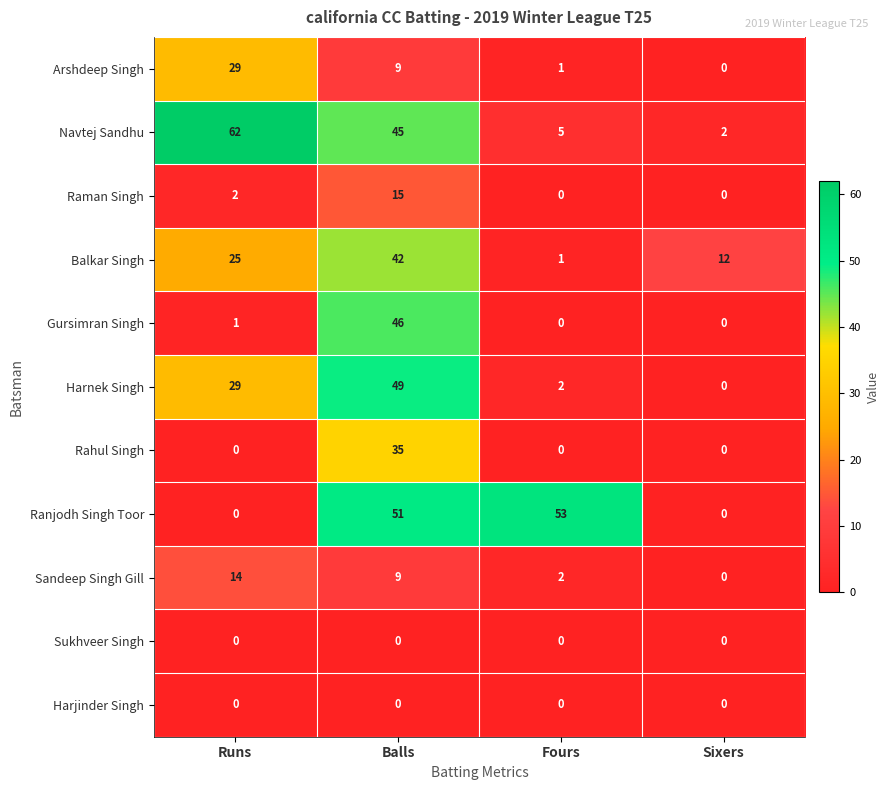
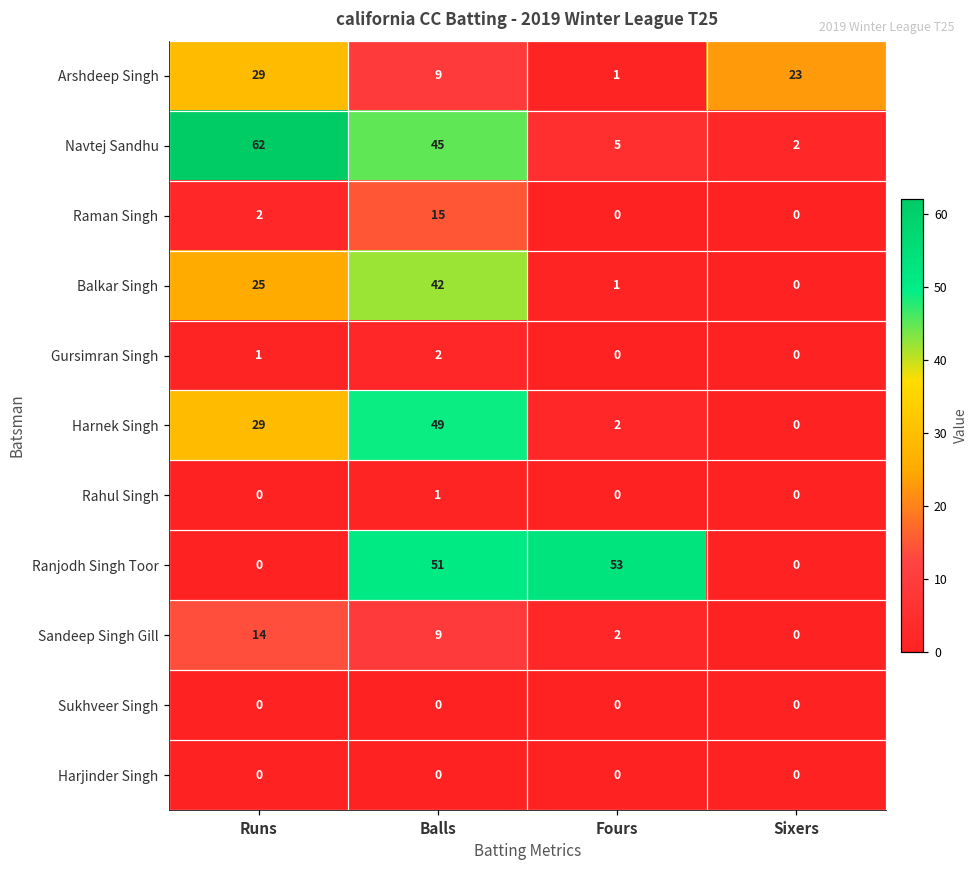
Arshdeep Singh, Sixers: 0 -> 23
Balkar Singh, Sixers: 12 -> 0
Gursimran Singh, Balls: 46 -> 2
Rahul Singh, Balls: 35 -> 1
